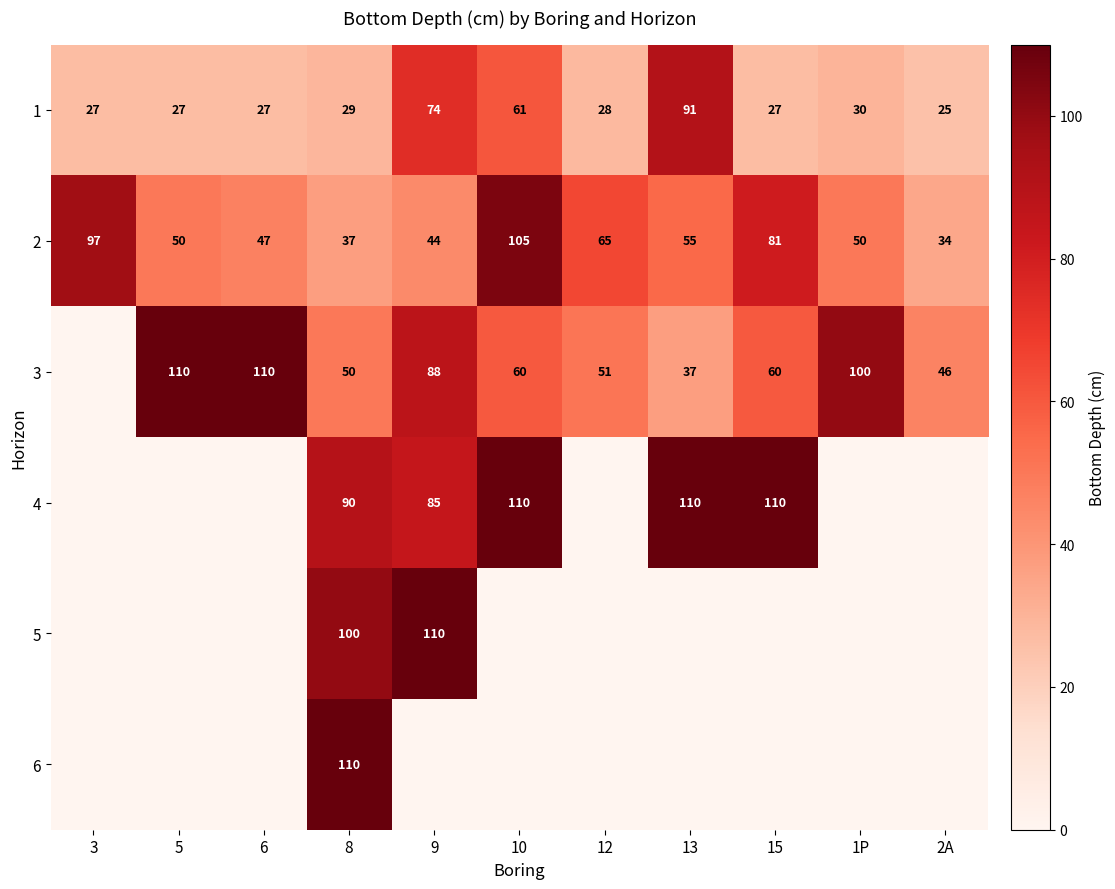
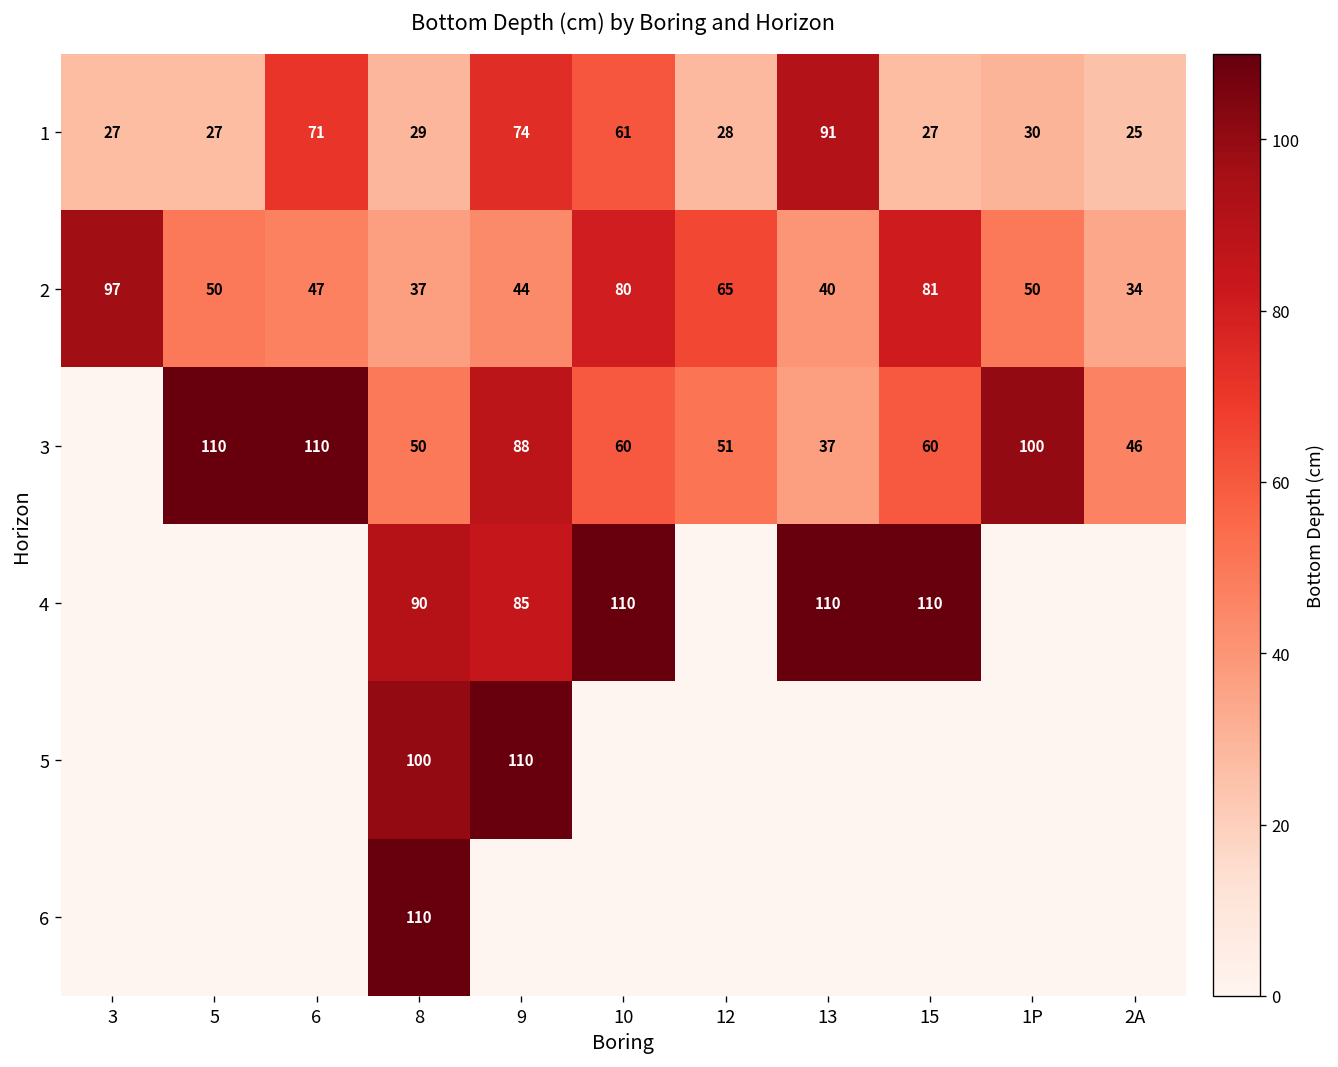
1, 6: 27 -> 71
2, 10: 105 -> 80
2, 13: 55 -> 40
